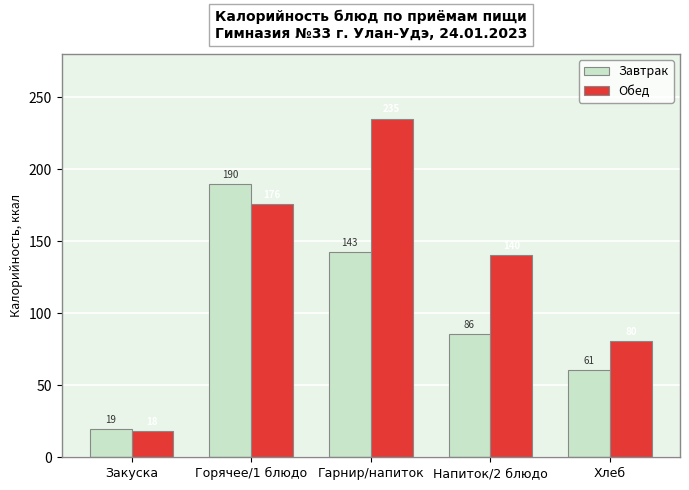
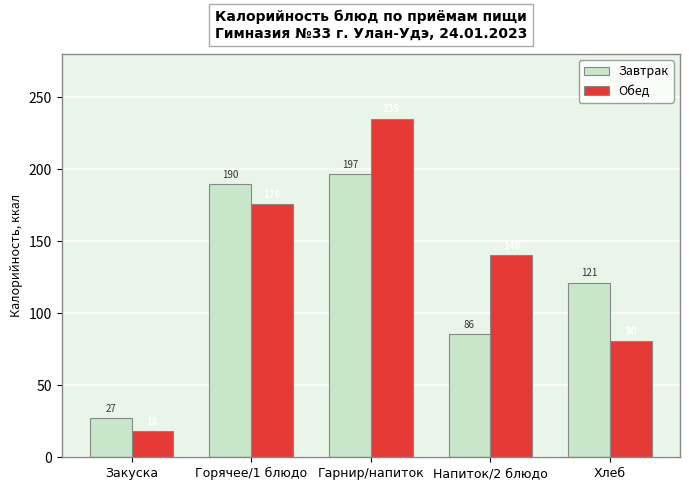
Завтрак, Закуска: 19 -> 27
Завтрак, Гарнир/напиток: 143 -> 197
Завтрак, Хлеб: 61 -> 121
